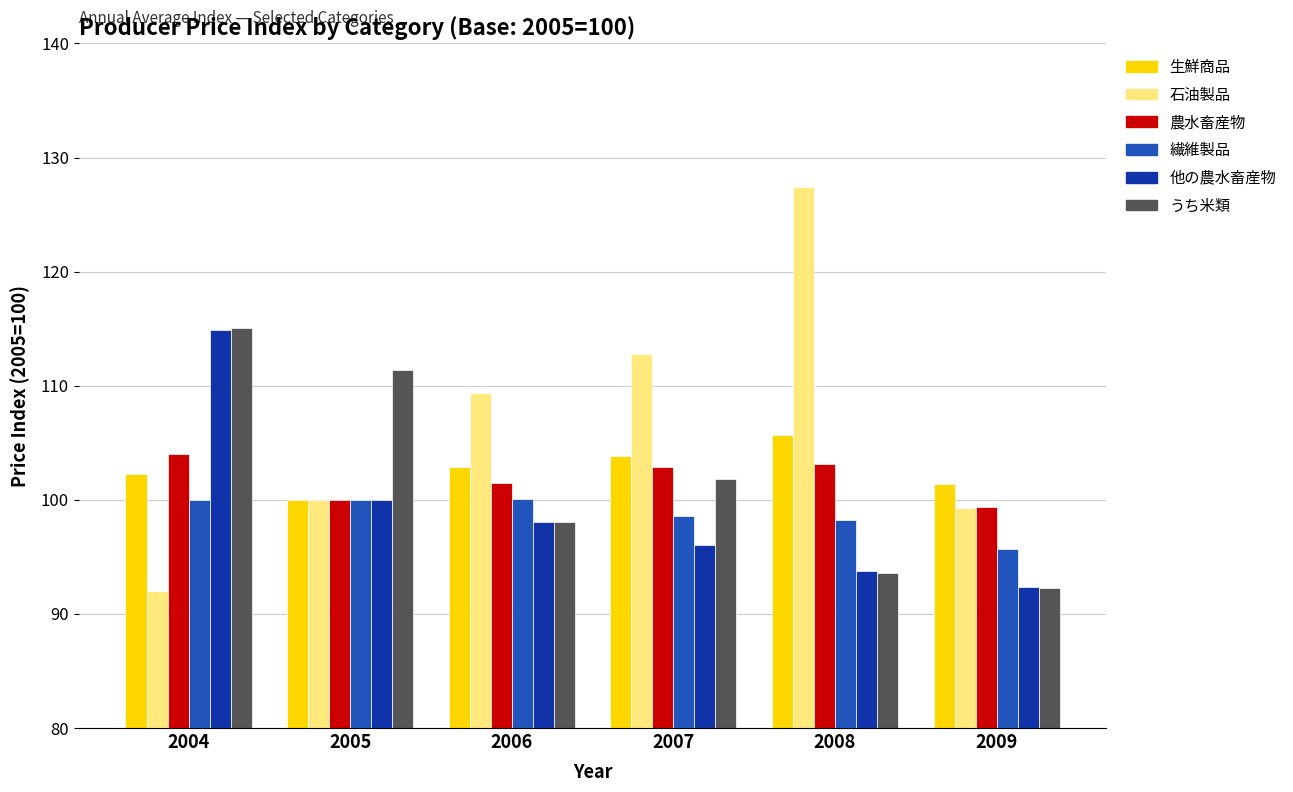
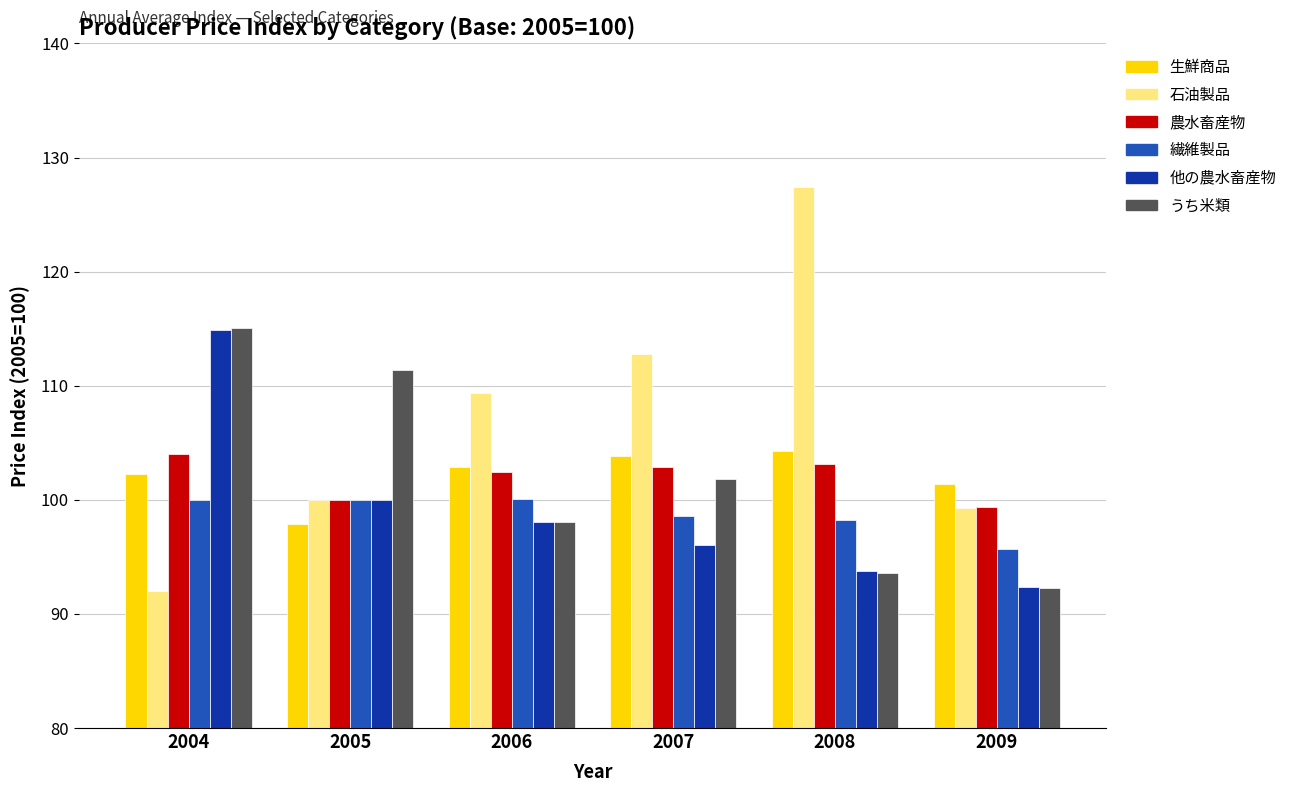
生鮮商品, 2005: 100.0 -> 97.9
農水畜産物, 2006: 101.5 -> 102.4
生鮮商品, 2008: 105.7 -> 104.3
